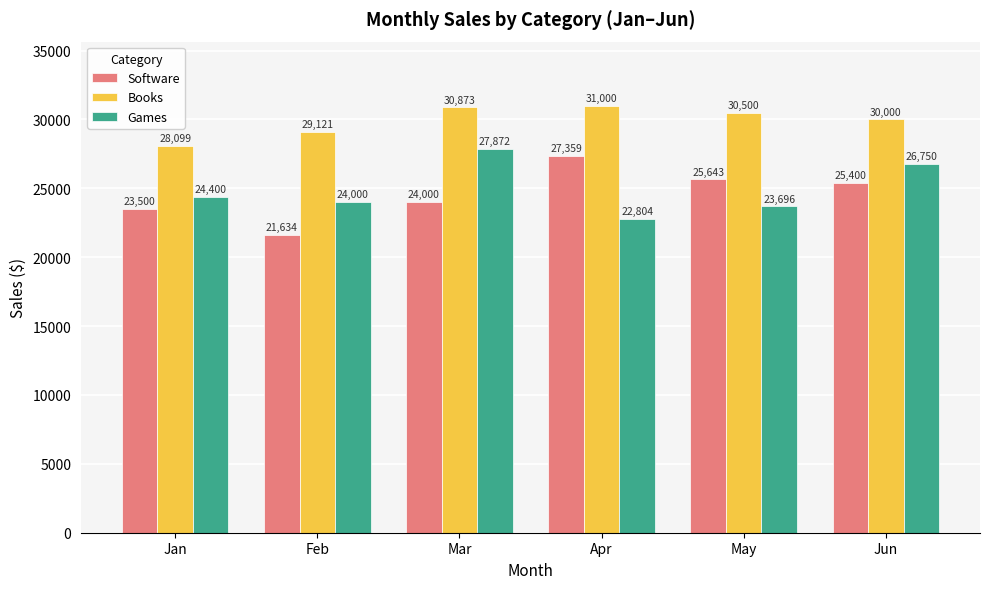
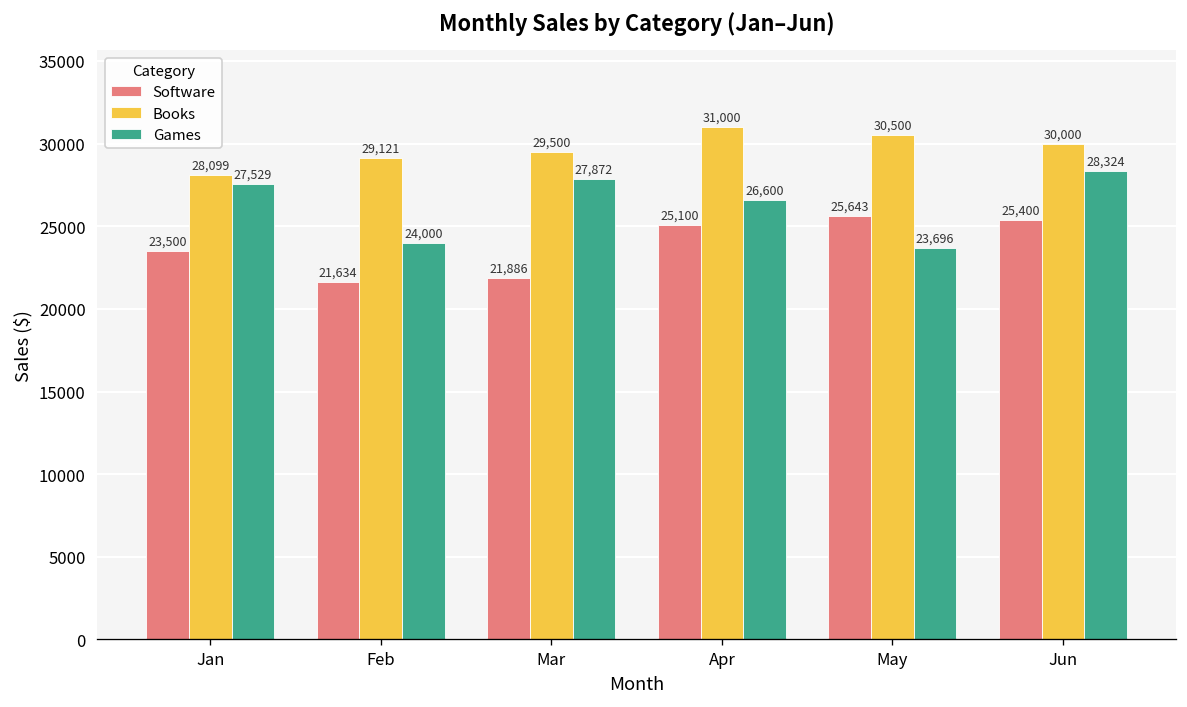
Games, Jan: 24,400 -> 27,529
Software, Mar: 24,000 -> 21,886
Books, Mar: 30,873 -> 29,500
Software, Apr: 27,359 -> 25,100
Games, Apr: 22,804 -> 26,600
Games, Jun: 26,750 -> 28,324
